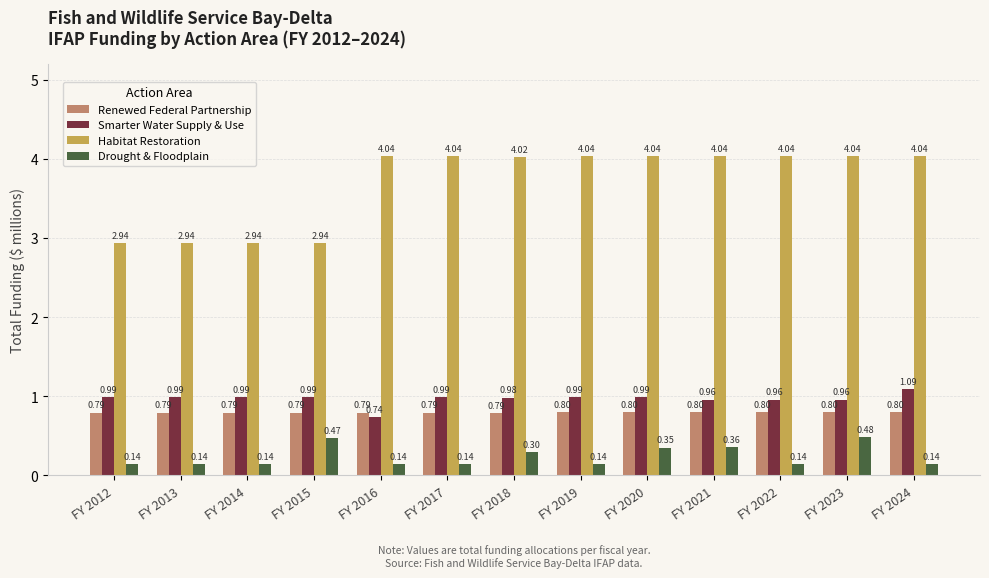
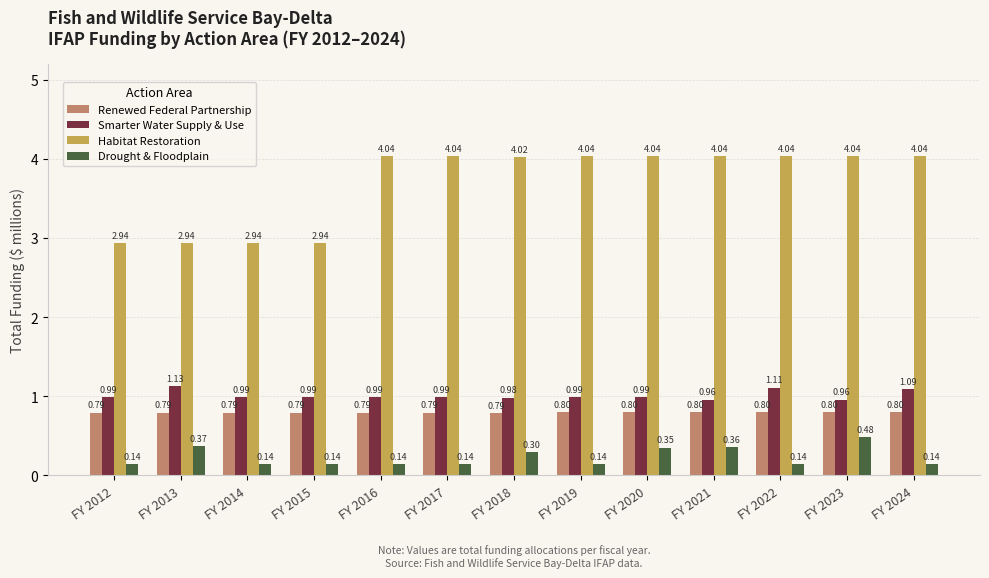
Smarter Water Supply & Use, FY 2013: 0.99 -> 1.13
Drought & Floodplain, FY 2013: 0.14 -> 0.37
Drought & Floodplain, FY 2015: 0.47 -> 0.14
Smarter Water Supply & Use, FY 2016: 0.74 -> 0.99
Smarter Water Supply & Use, FY 2022: 0.96 -> 1.11
